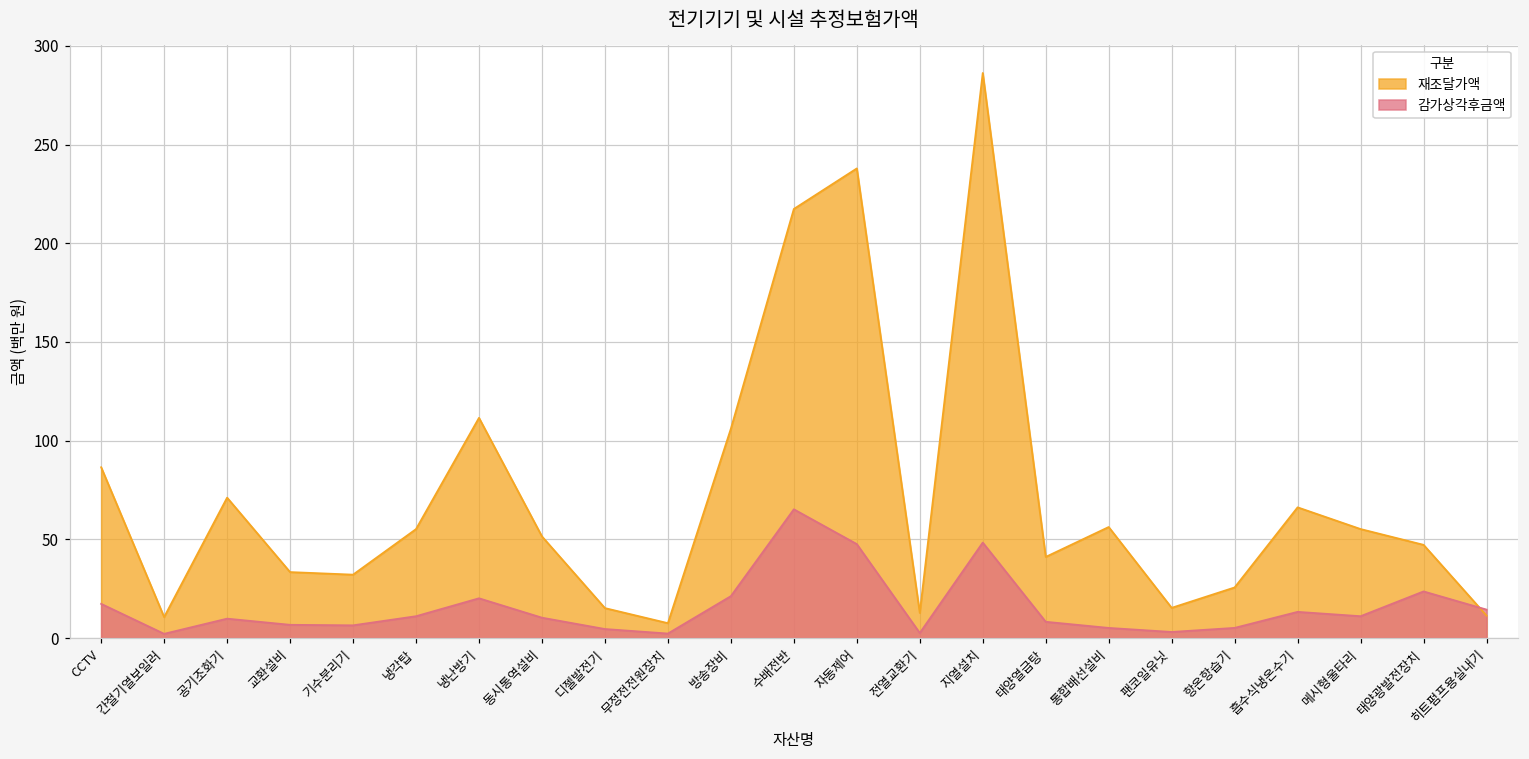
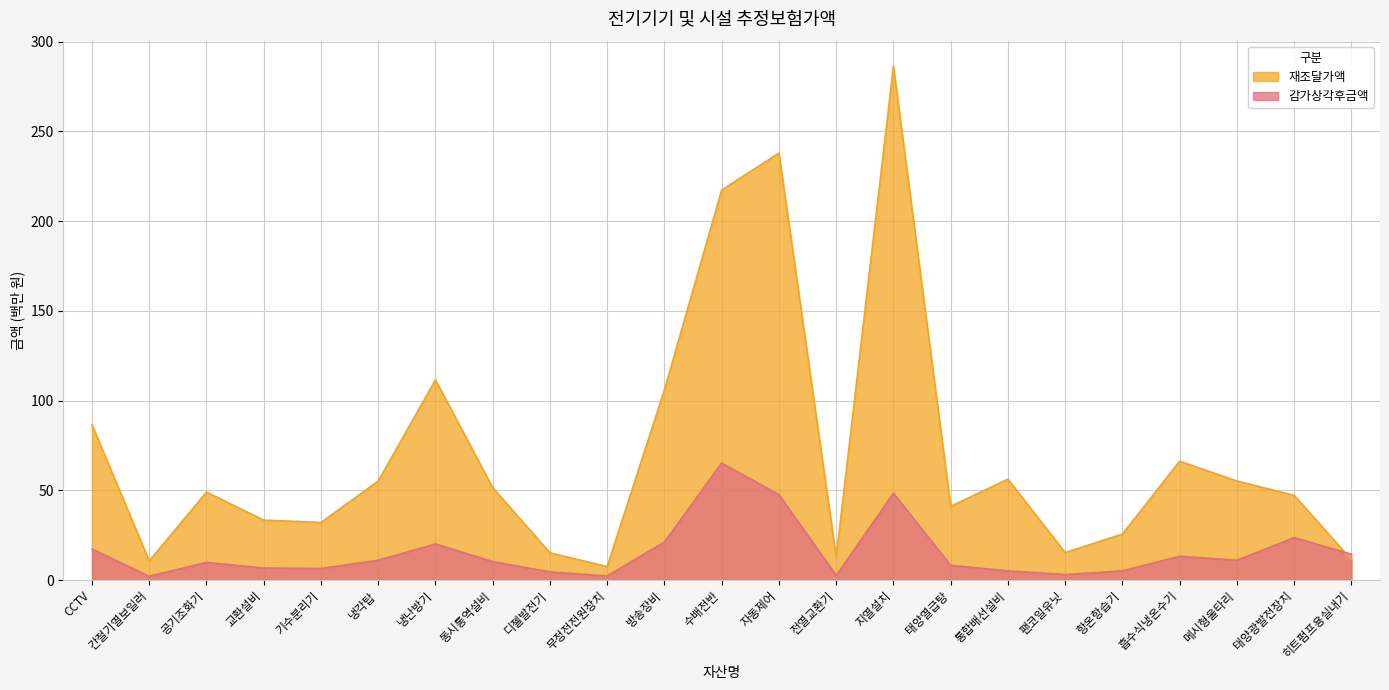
재조달가액, 공기조화기: 71 -> 49
